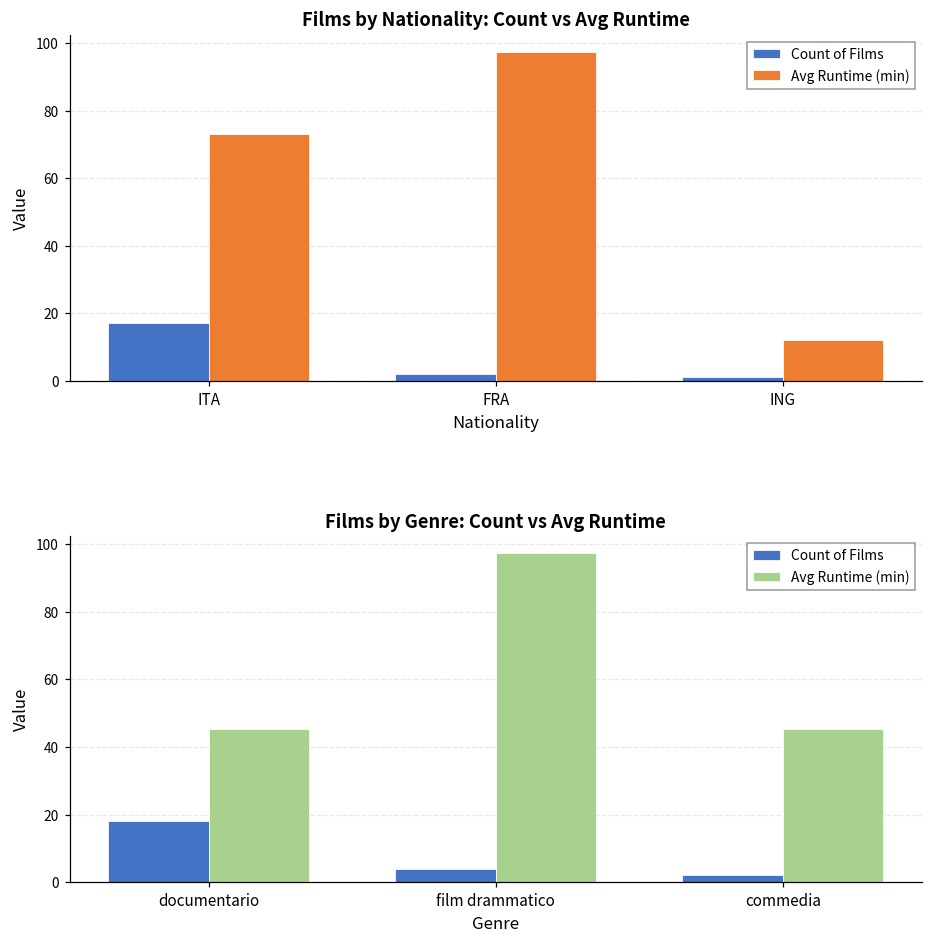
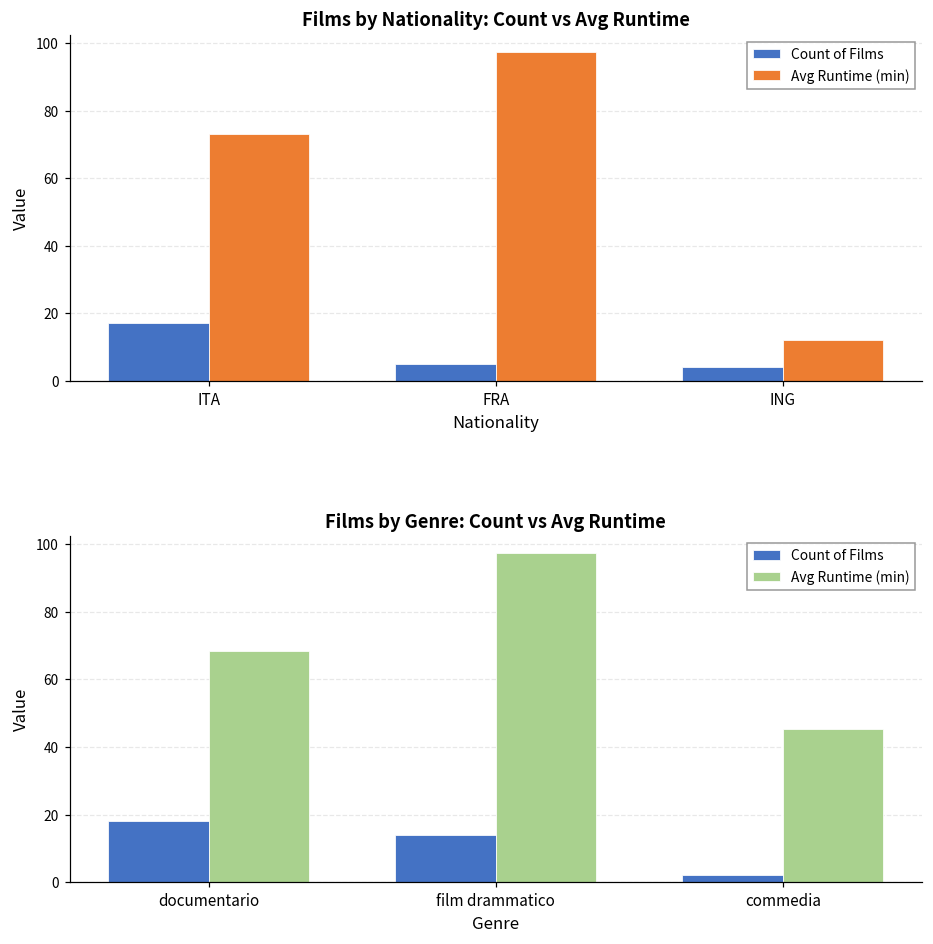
Films by Nationality: Count vs Avg Runtime, Count of Films, FRA: 2 -> 5
Films by Nationality: Count vs Avg Runtime, Count of Films, ING: 1 -> 4
Films by Genre: Count vs Avg Runtime, Avg Runtime (min), documentario: 45 -> 69
Films by Genre: Count vs Avg Runtime, Count of Films, film drammatico: 4 -> 14
